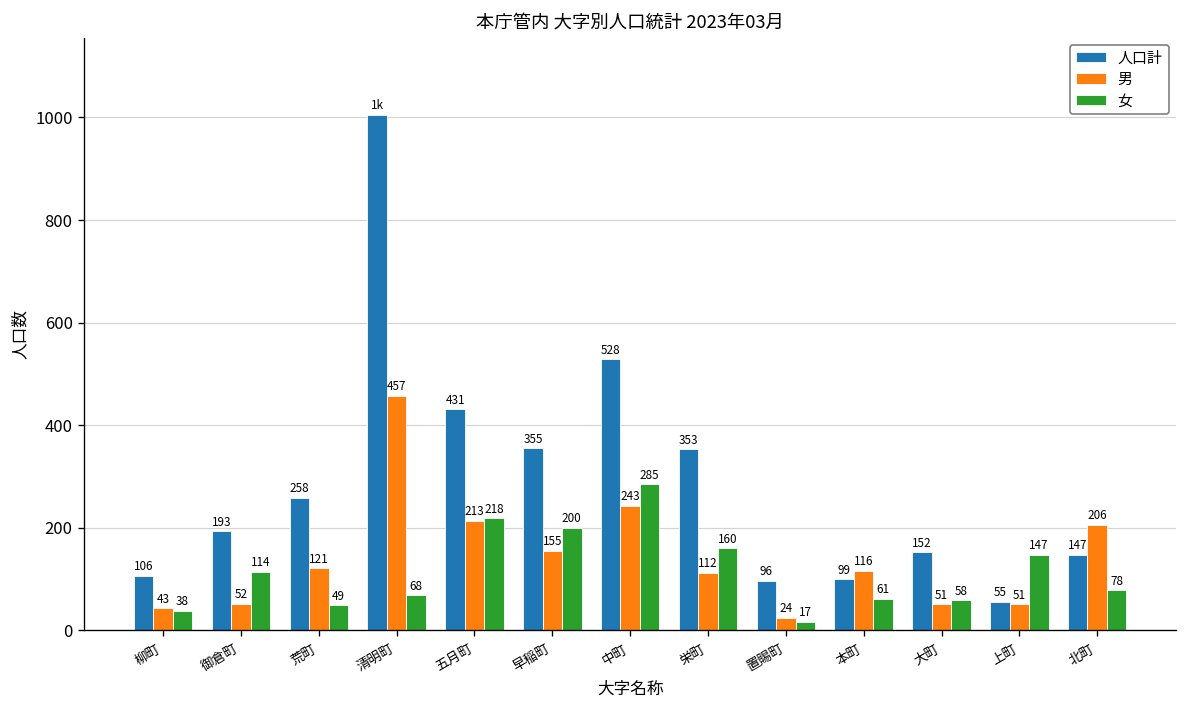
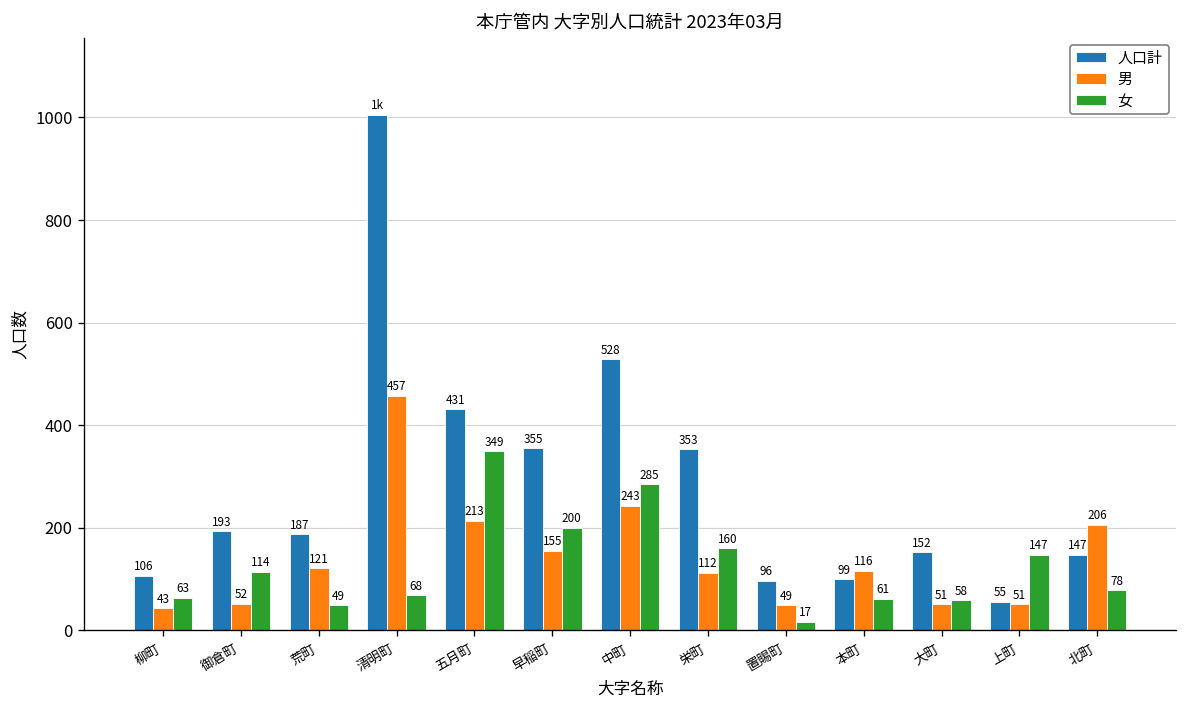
女, 柳町: 38 -> 63
人口計, 荒町: 258 -> 187
女, 五月町: 218 -> 349
男, 置賜町: 24 -> 49
